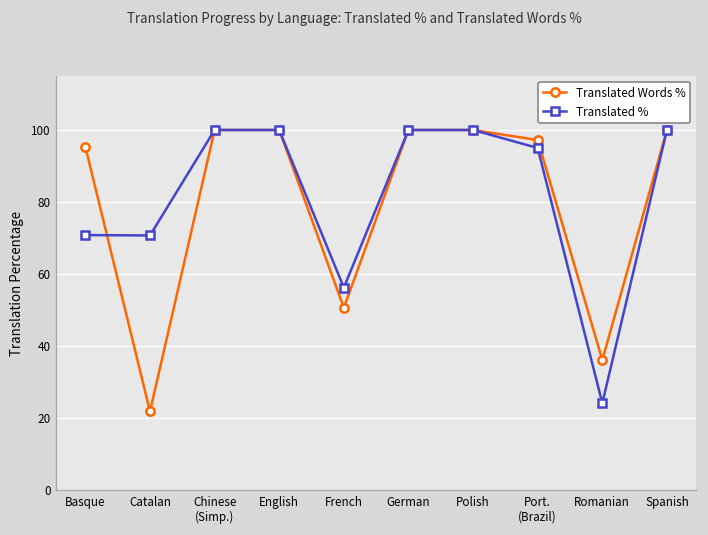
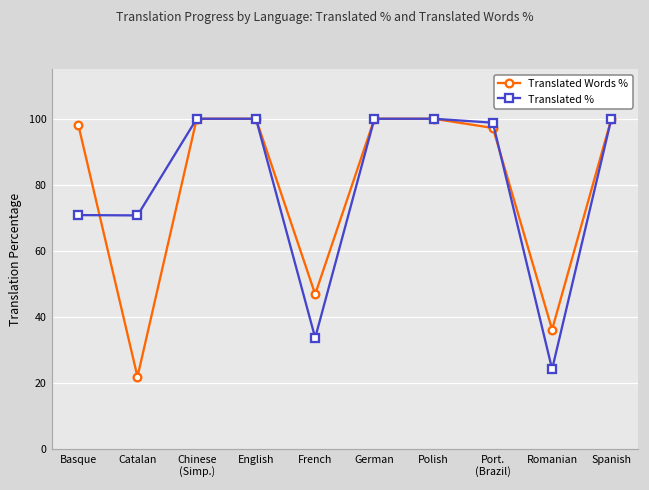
Translated Words %, Basque: 95 -> 98
Translated Words %, French: 51 -> 47
Translated %, French: 56 -> 34
Translated %, Port. (Brazil): 95 -> 99
